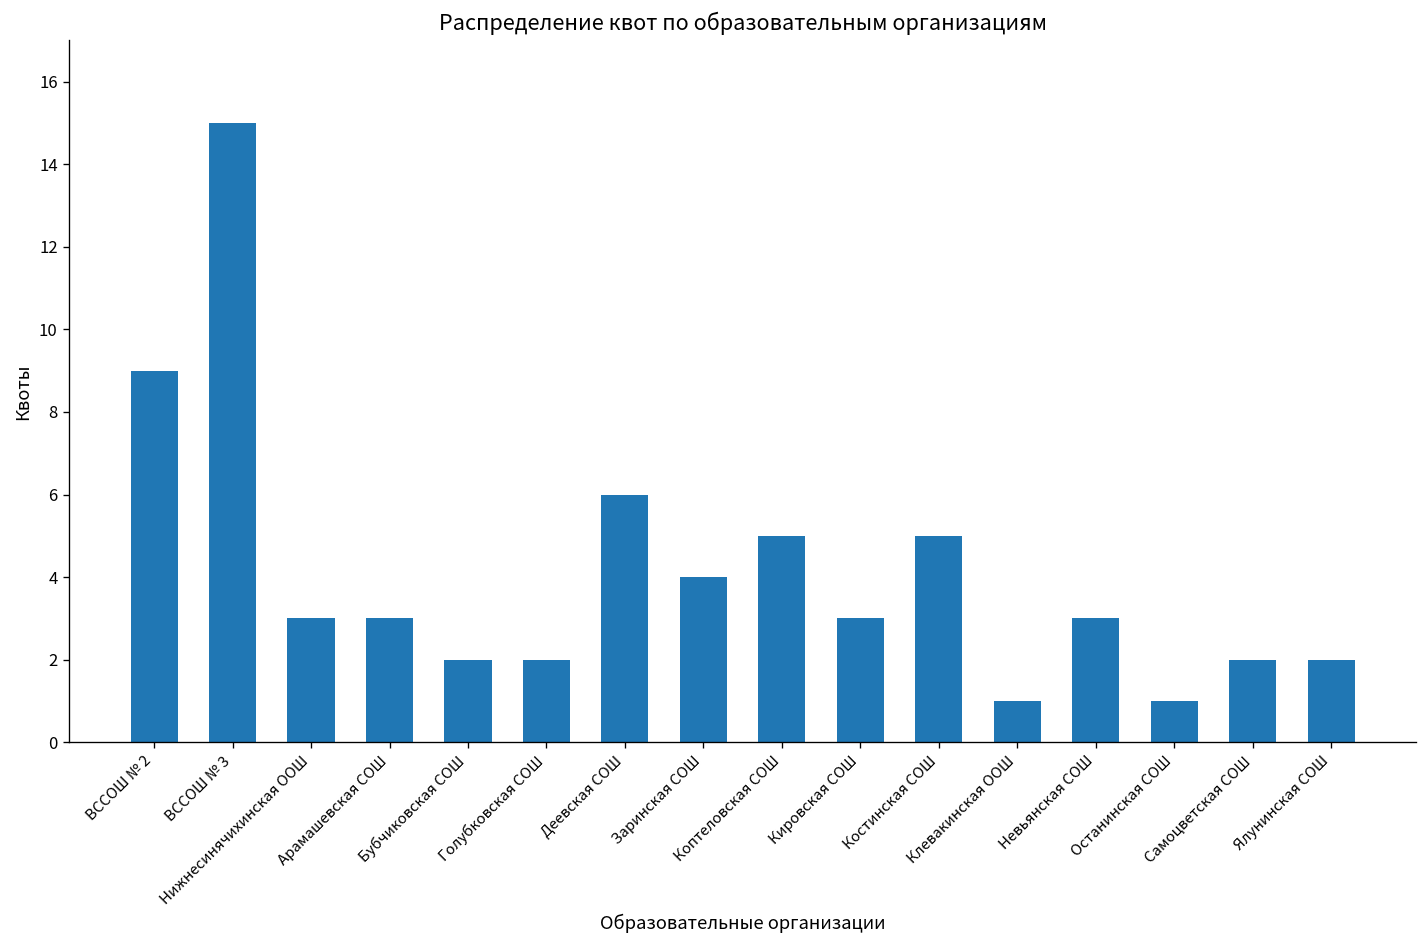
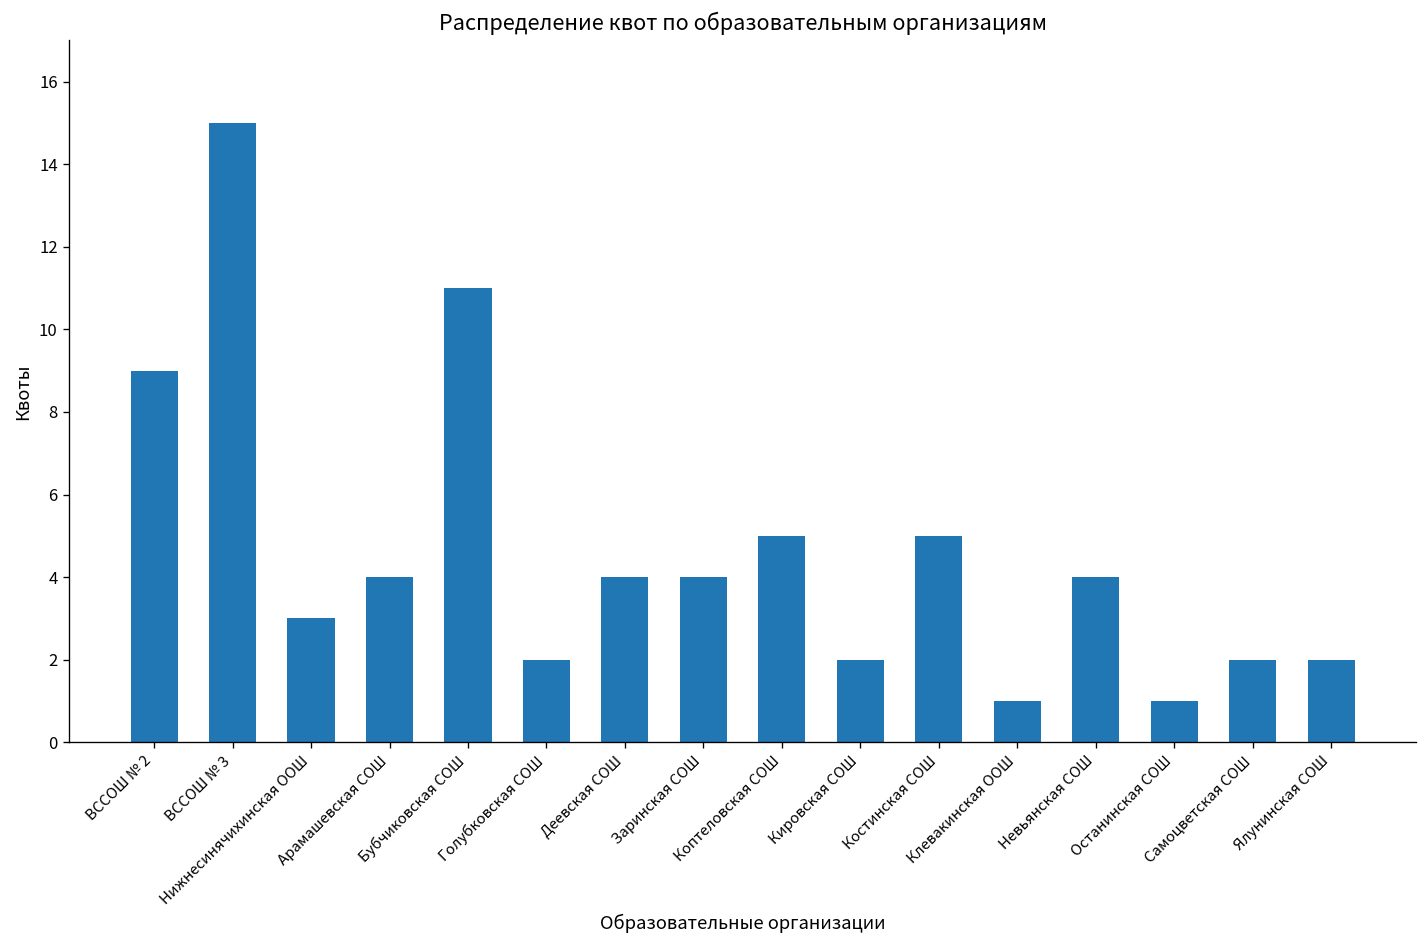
Арамашевская СОШ: 3 -> 4
Бубчиковская СОШ: 2 -> 11
Деевская СОШ: 6 -> 4
Кировская СОШ: 3 -> 2
Невьянская СОШ: 3 -> 4
